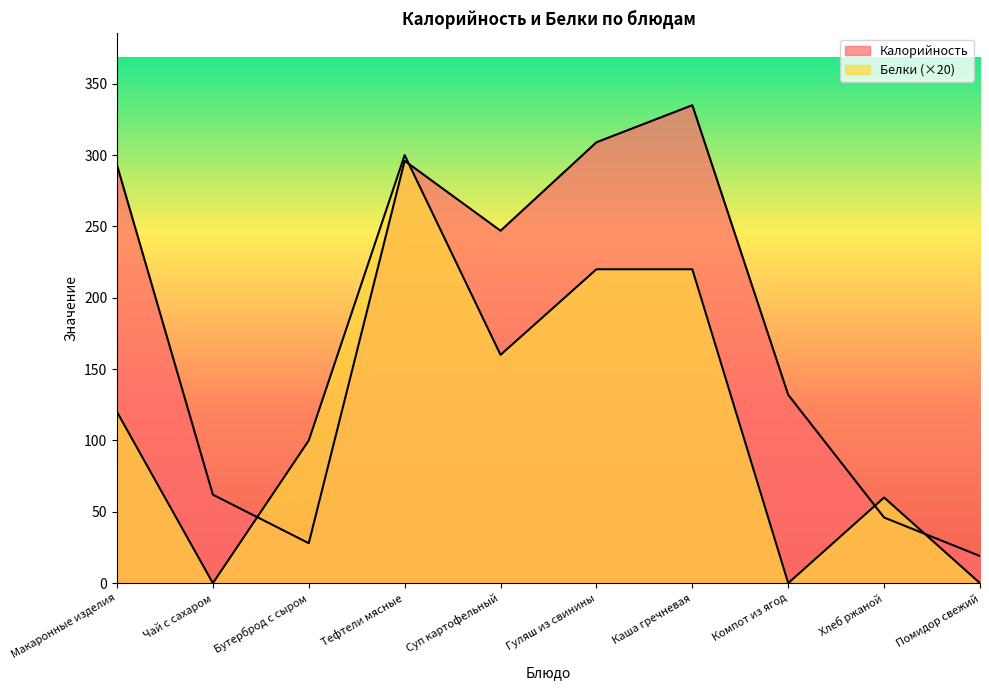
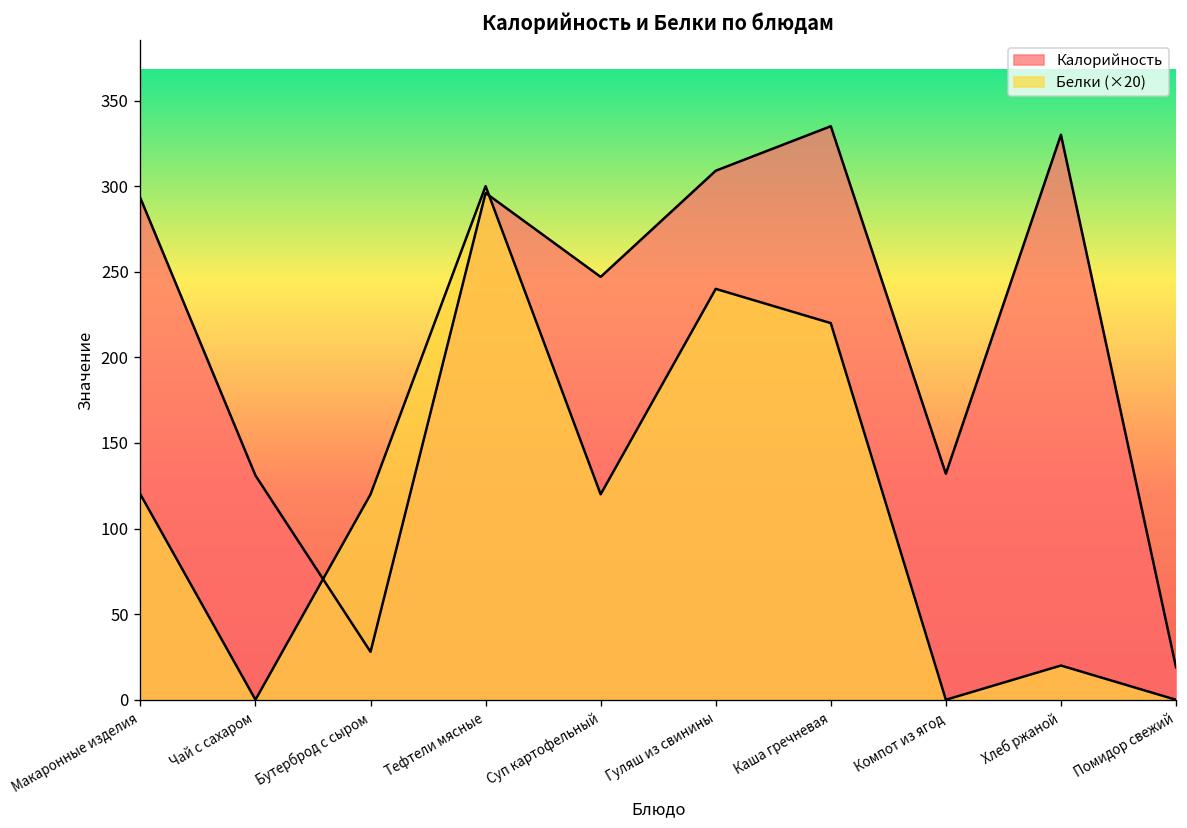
Калорийность, Чай с сахаром: 62 -> 131
Белки (×20), Бутерброд с сыром: 100 -> 120
Белки (×20), Суп картофельный: 160 -> 120
Белки (×20), Гуляш из свинины: 220 -> 240
Калорийность, Хлеб ржаной: 46 -> 330
Белки (×20), Хлеб ржаной: 60 -> 20
